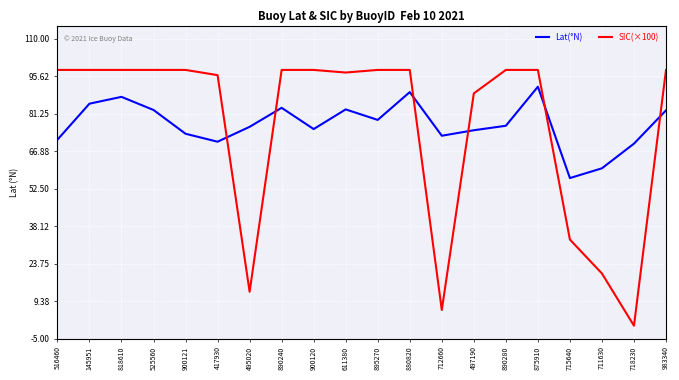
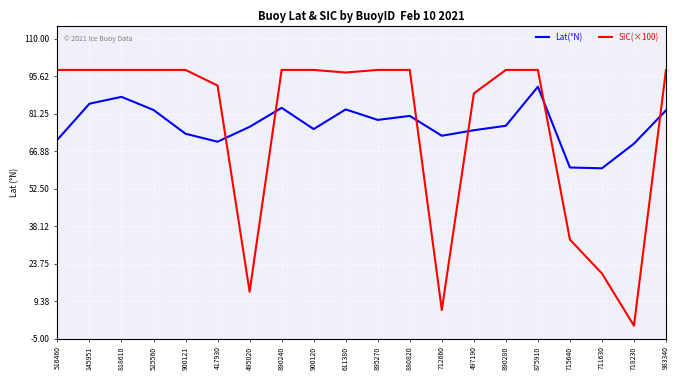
SIC(×100), 417930: 96 -> 92
Lat(°N), 880820: 90 -> 80
Lat(°N), 715640: 57 -> 61
